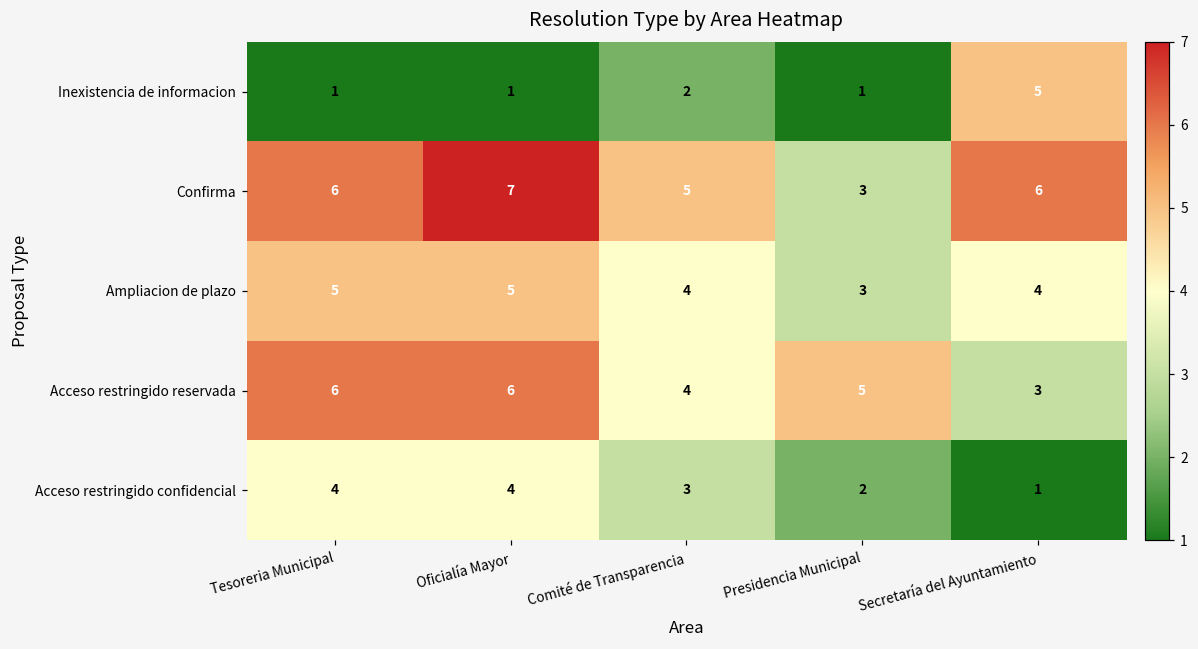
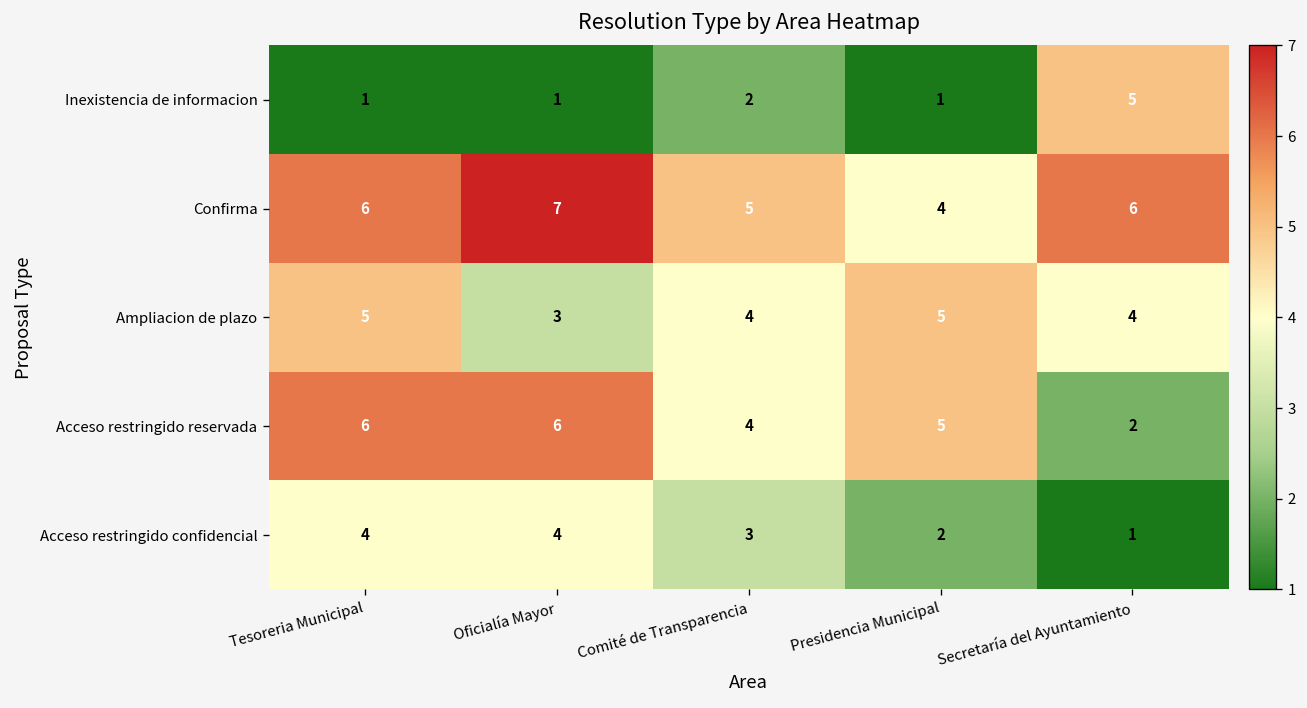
Confirma, Presidencia Municipal: 3 -> 4
Ampliacion de plazo, Oficialía Mayor: 5 -> 3
Ampliacion de plazo, Presidencia Municipal: 3 -> 5
Acceso restringido reservada, Secretaría del Ayuntamiento: 3 -> 2
